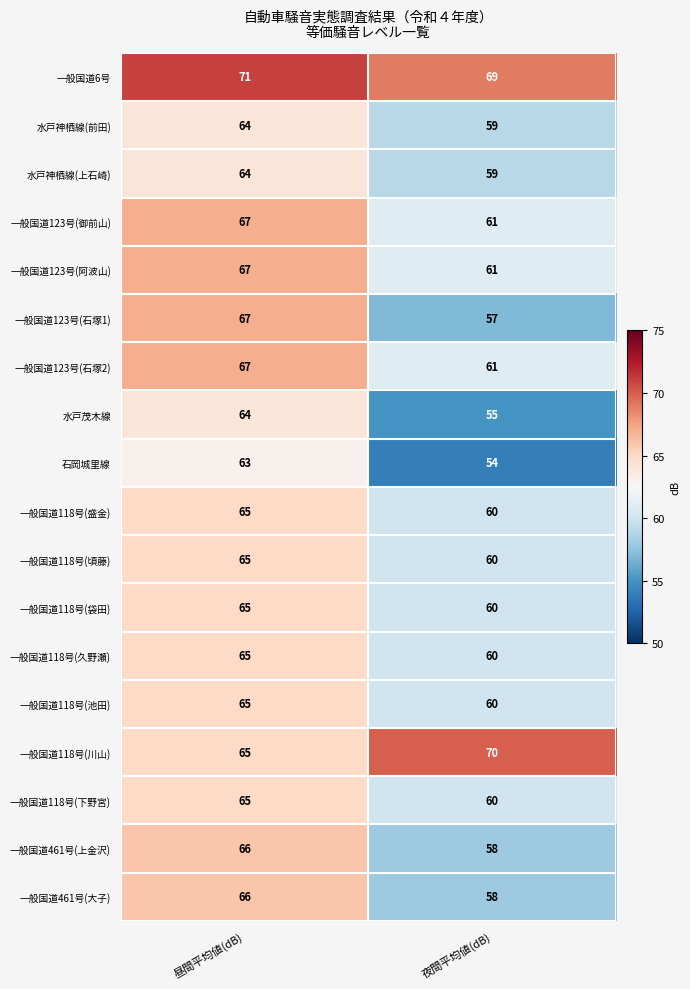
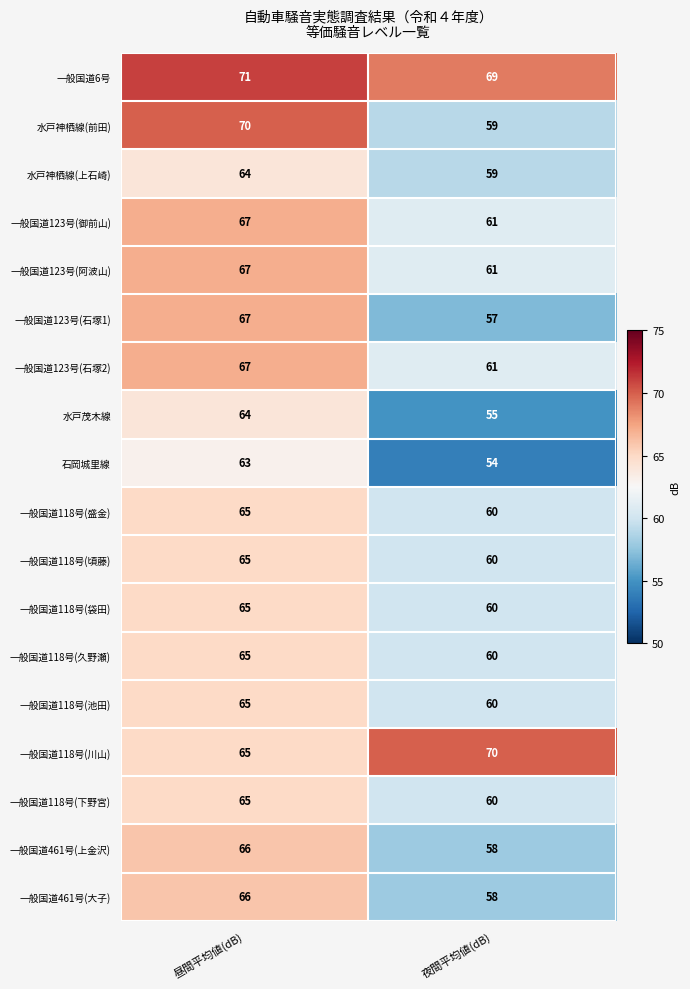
水戸神栖線(前田), 昼間平均値(dB): 64 -> 70
